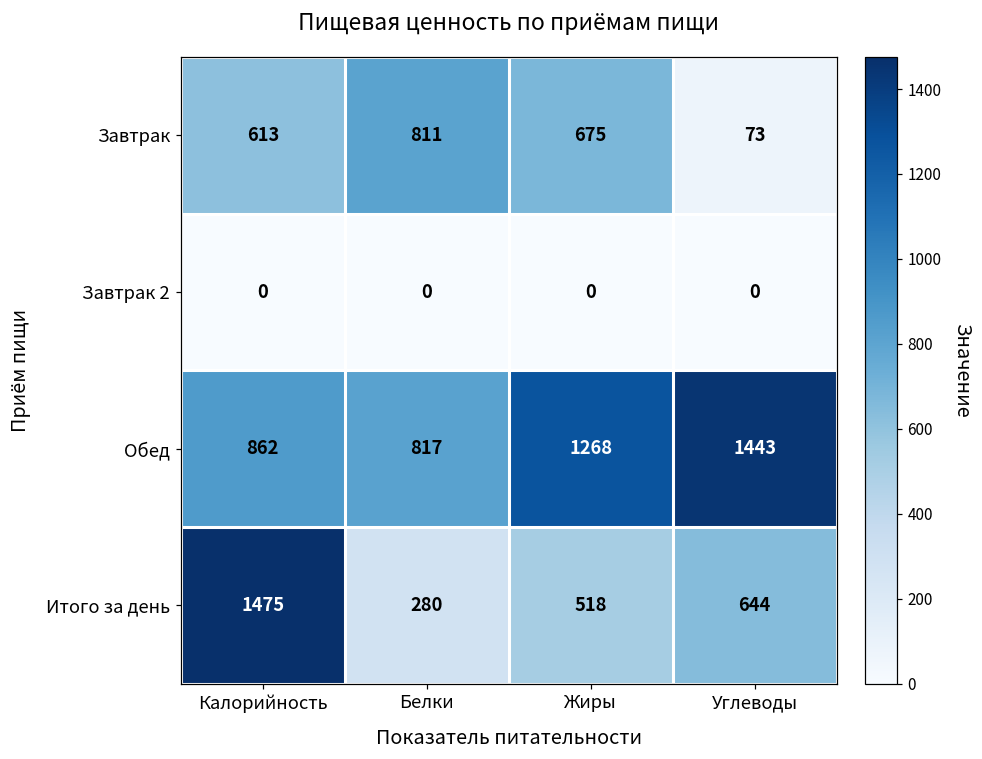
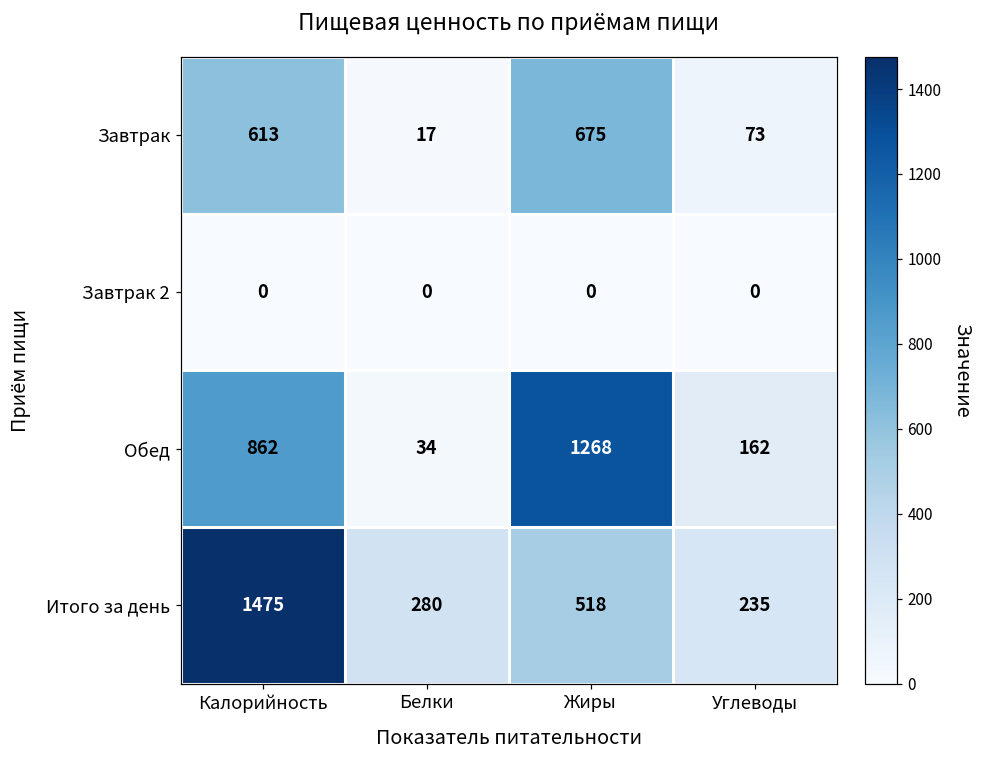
Завтрак, Белки: 811 -> 17
Обед, Белки: 817 -> 34
Обед, Углеводы: 1443 -> 162
Итого за день, Углеводы: 644 -> 235
